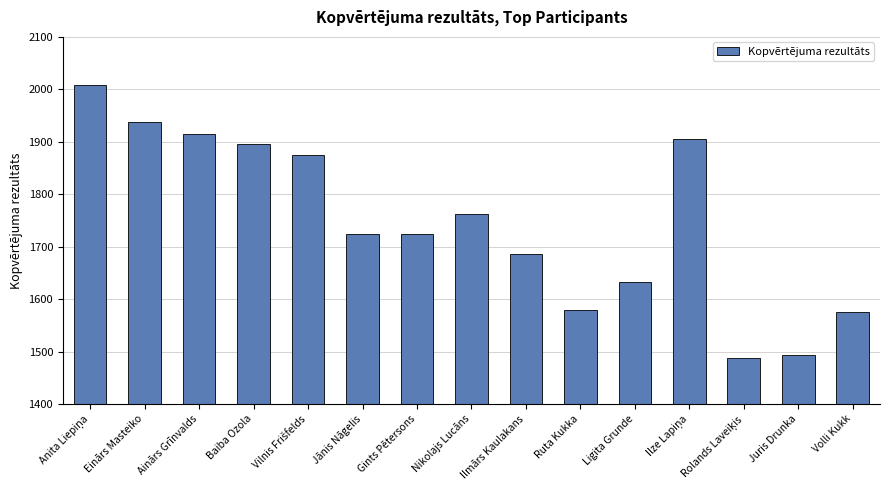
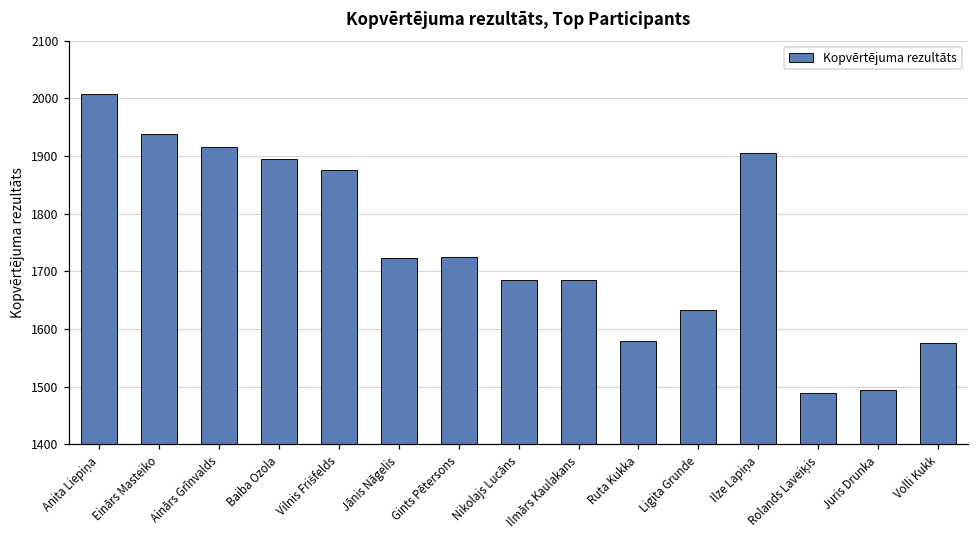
Nikolajs Lucāns: 1760 -> 1690
